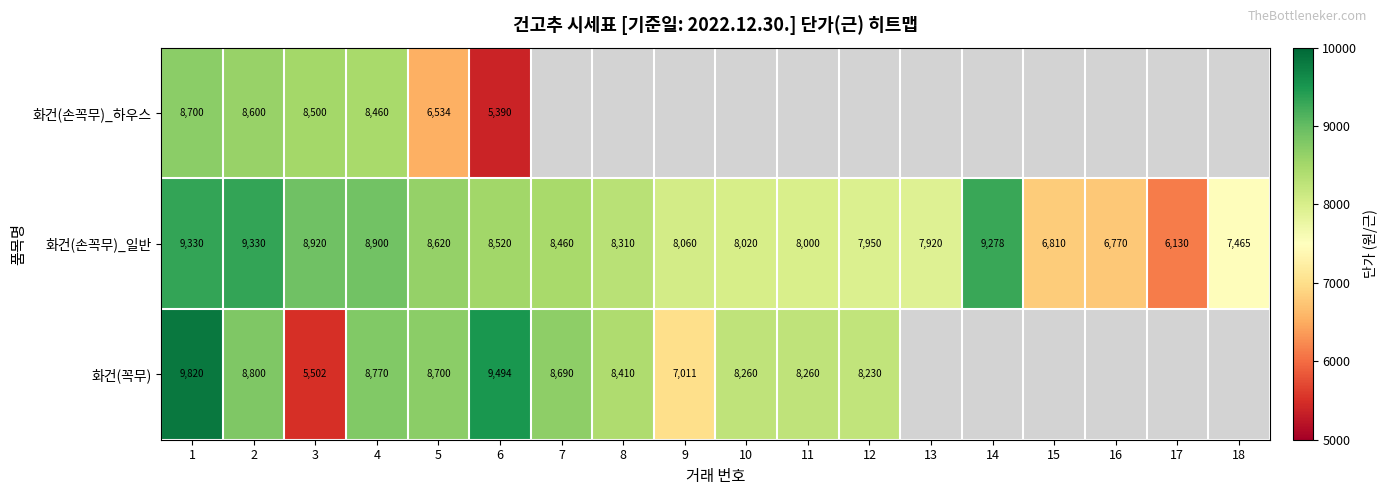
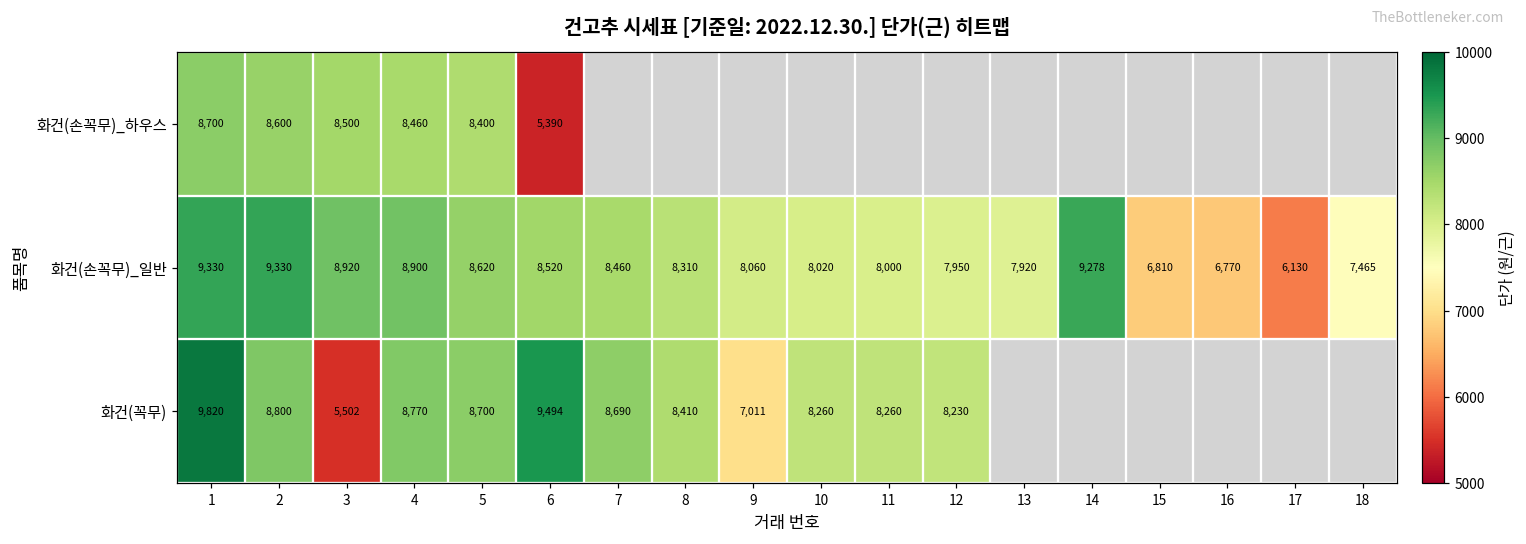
화건(손꼭무)_하우스, 5: 6,534 -> 8,400
